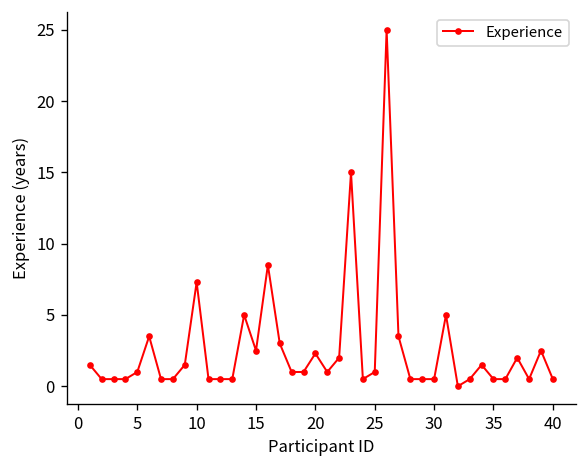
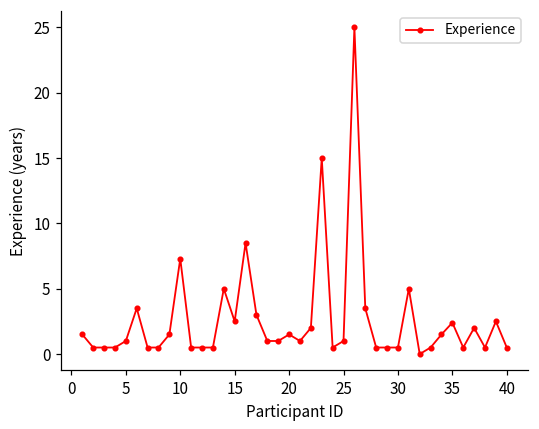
20: 2.3 -> 1.5
35: 0.5 -> 2.4
